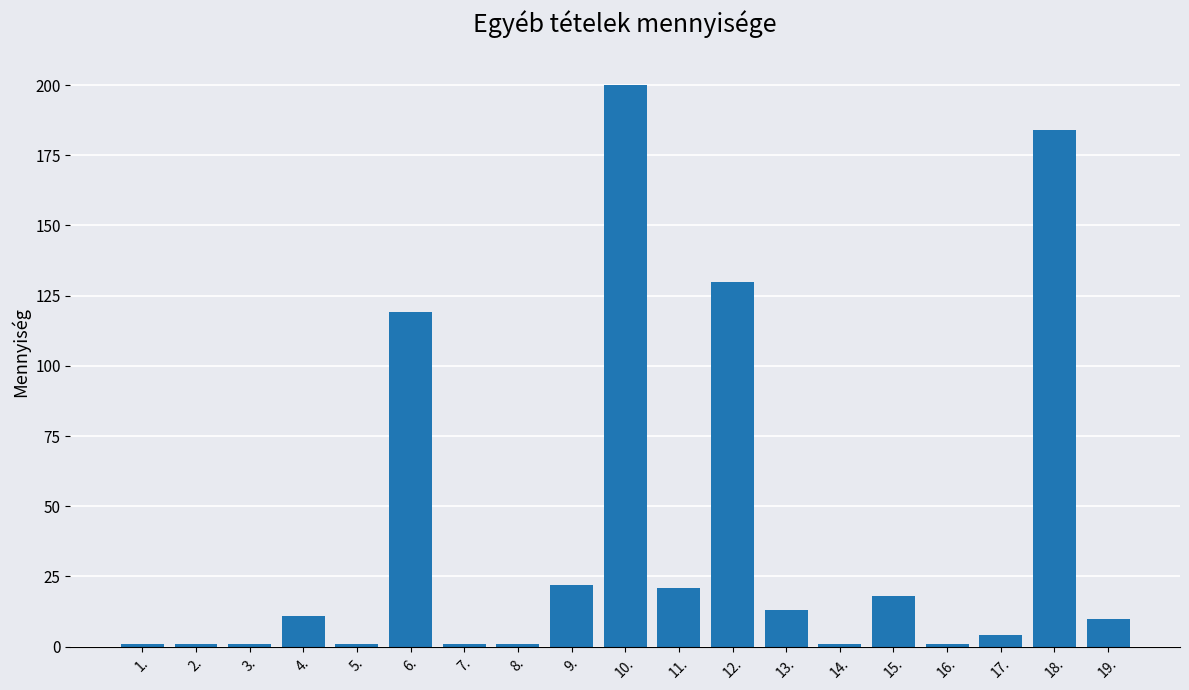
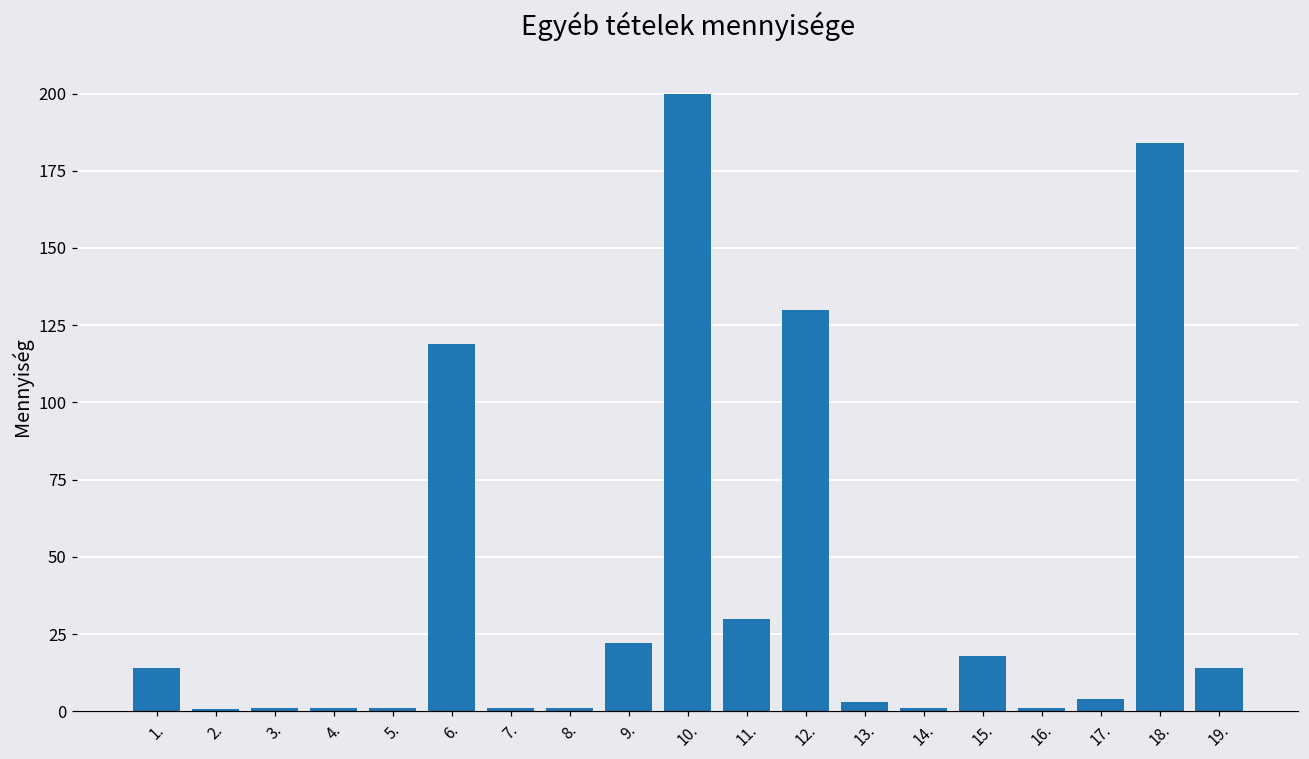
1.: 1 -> 14
4.: 11 -> 1
11.: 21 -> 30
13.: 13 -> 3
19.: 10 -> 14
